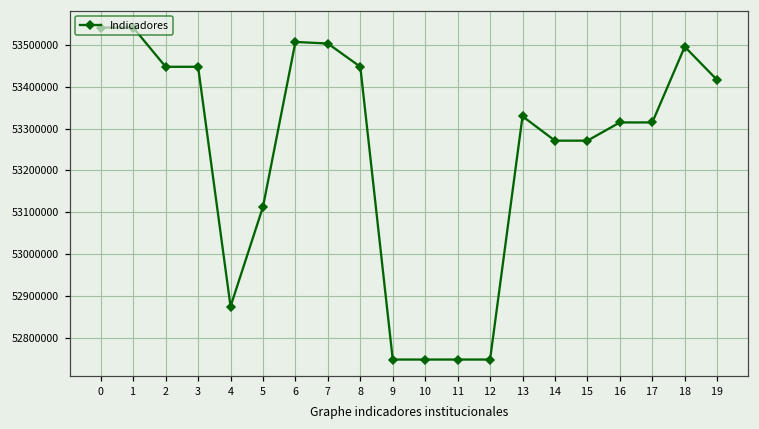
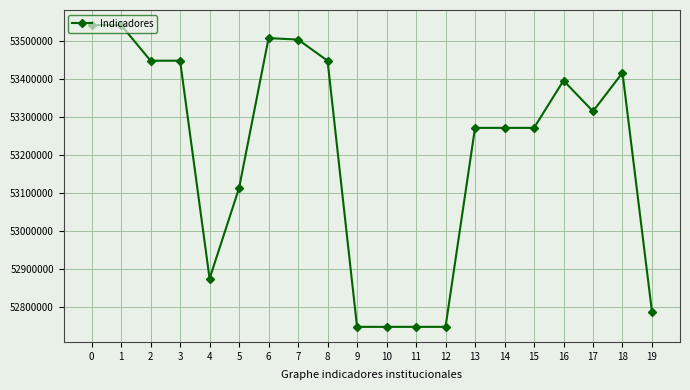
13: 53330000 -> 53270000
16: 53310000 -> 53400000
18: 53500000 -> 53420000
19: 53420000 -> 52790000
